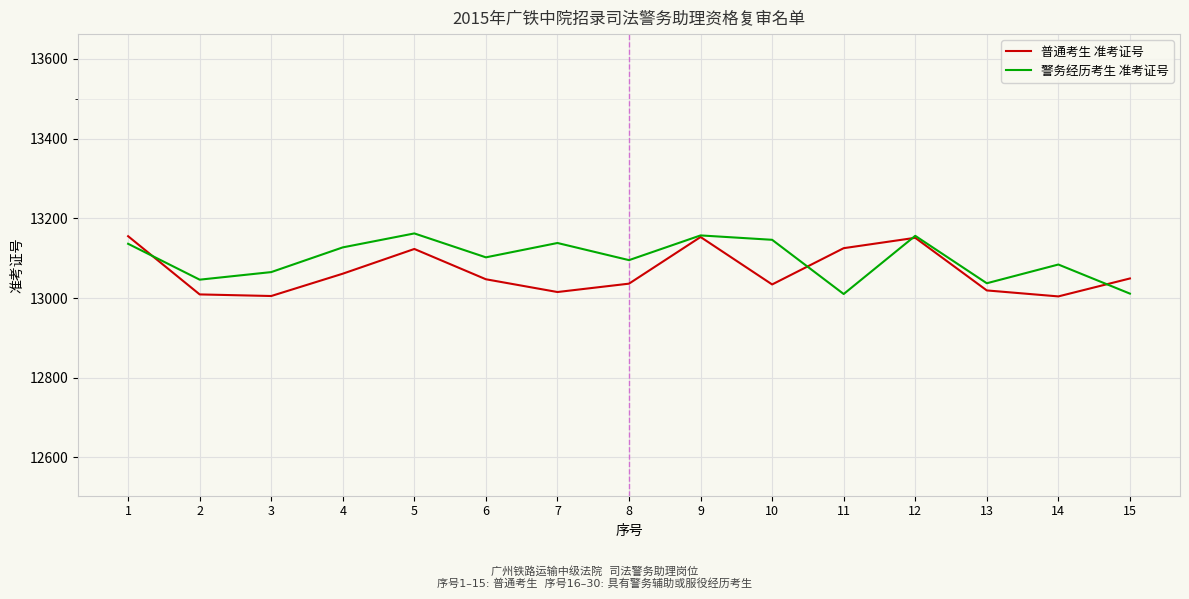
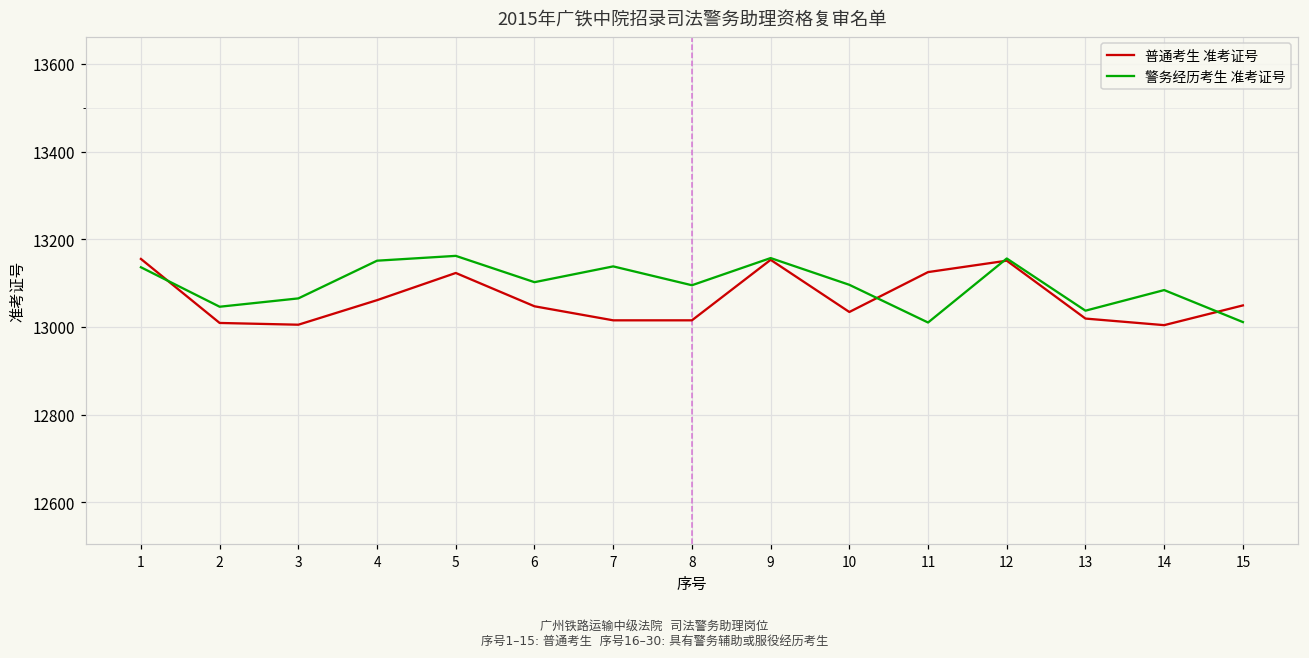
警务经历考生 准考证号, 4: 13130 -> 13150
普通考生 准考证号, 8: 13040 -> 13020
警务经历考生 准考证号, 10: 13150 -> 13100
